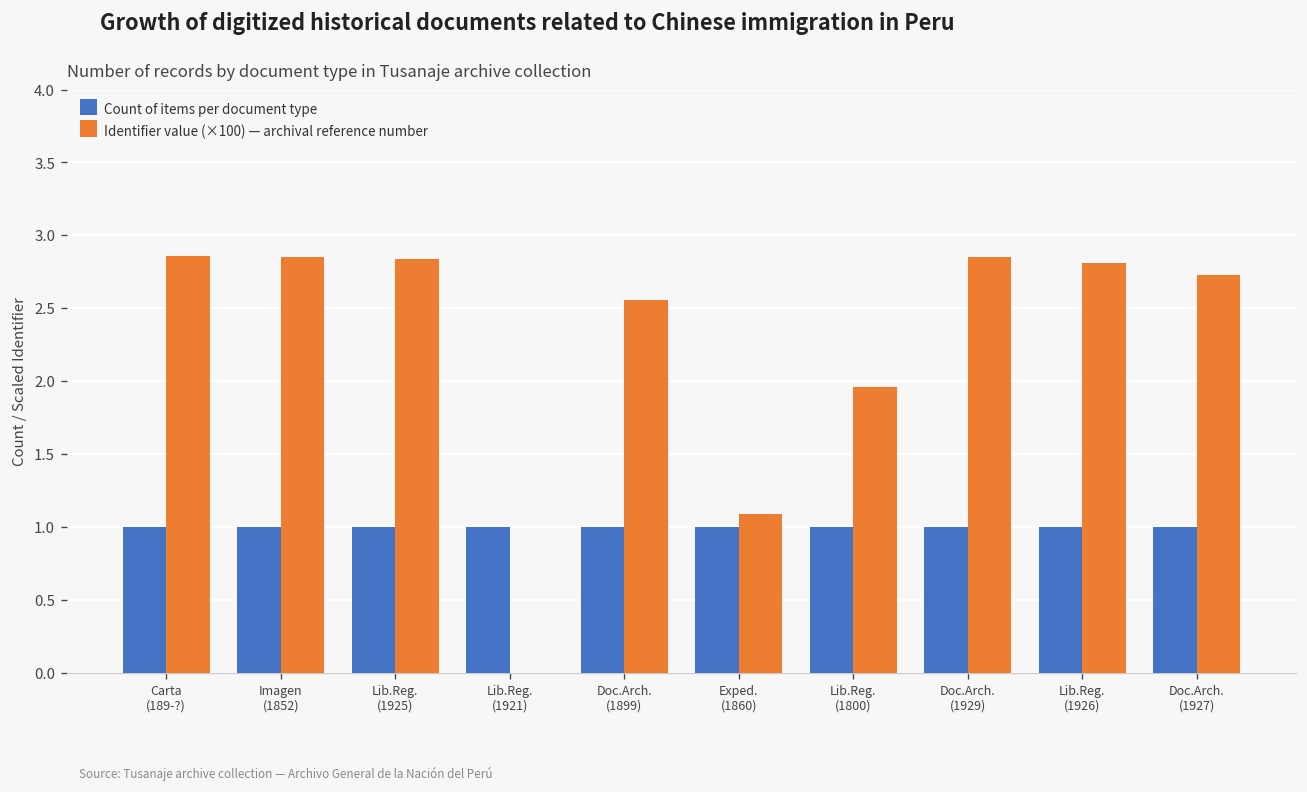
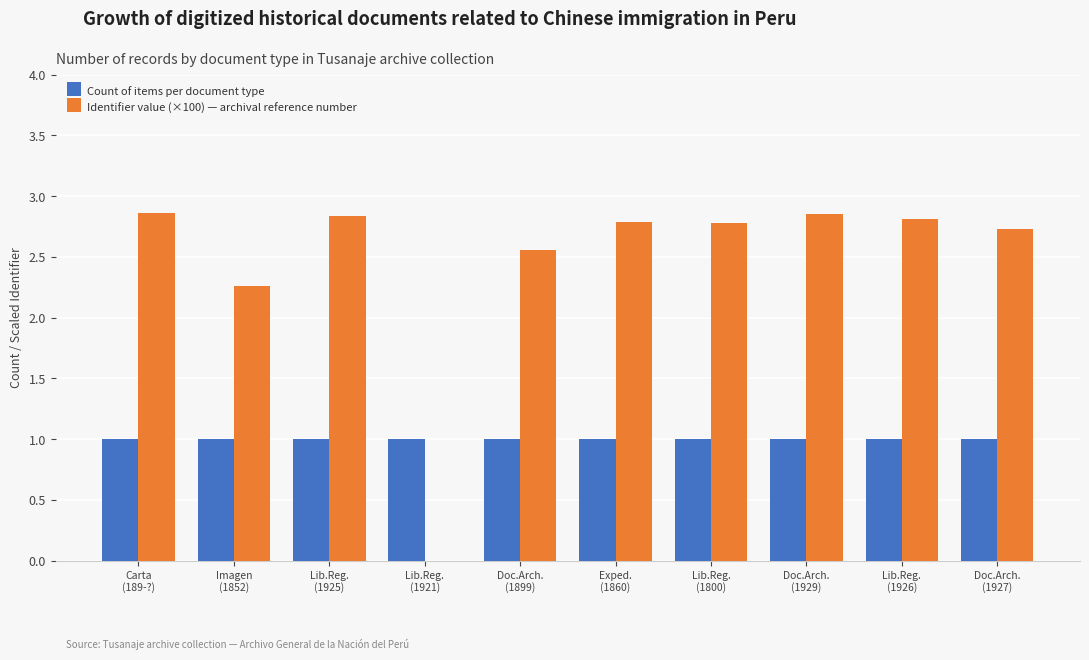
Identifier value (×100) — archival reference number, Imagen (1852): 2.85 -> 2.26
Identifier value (×100) — archival reference number, Exped. (1860): 1.09 -> 2.79
Identifier value (×100) — archival reference number, Lib.Reg. (1800): 1.96 -> 2.78
